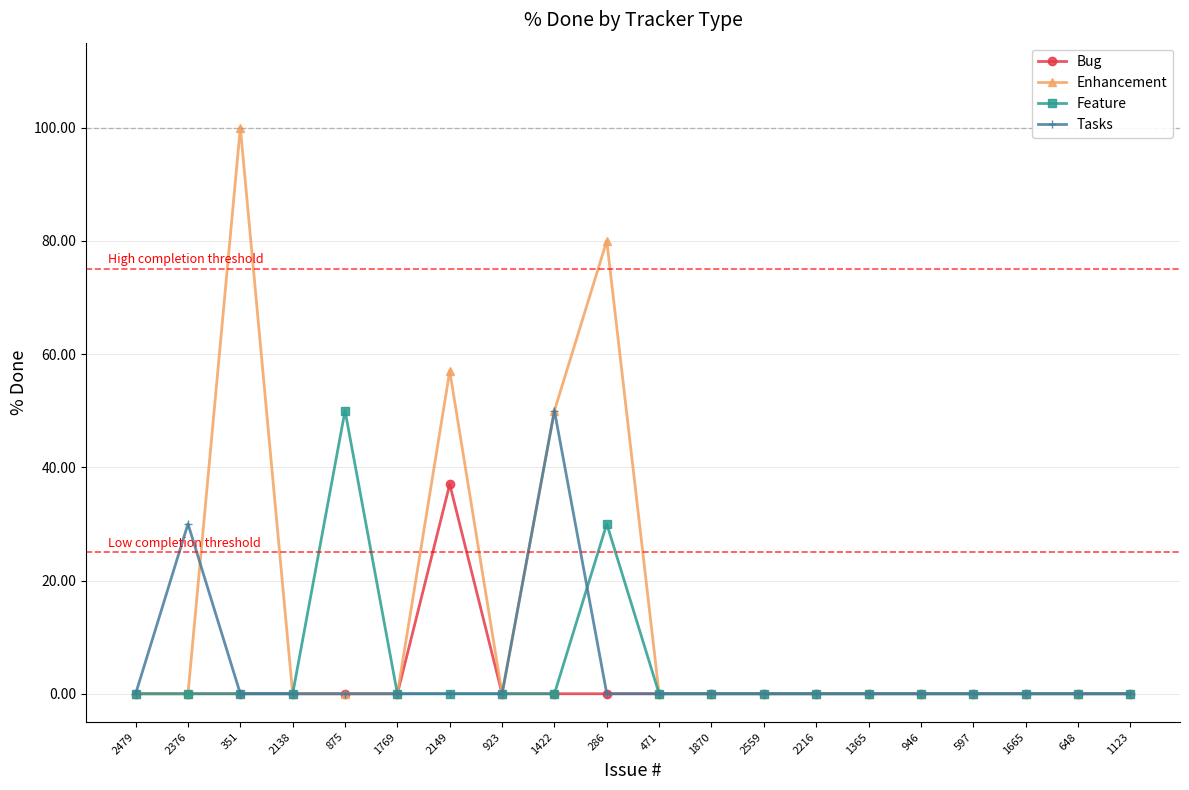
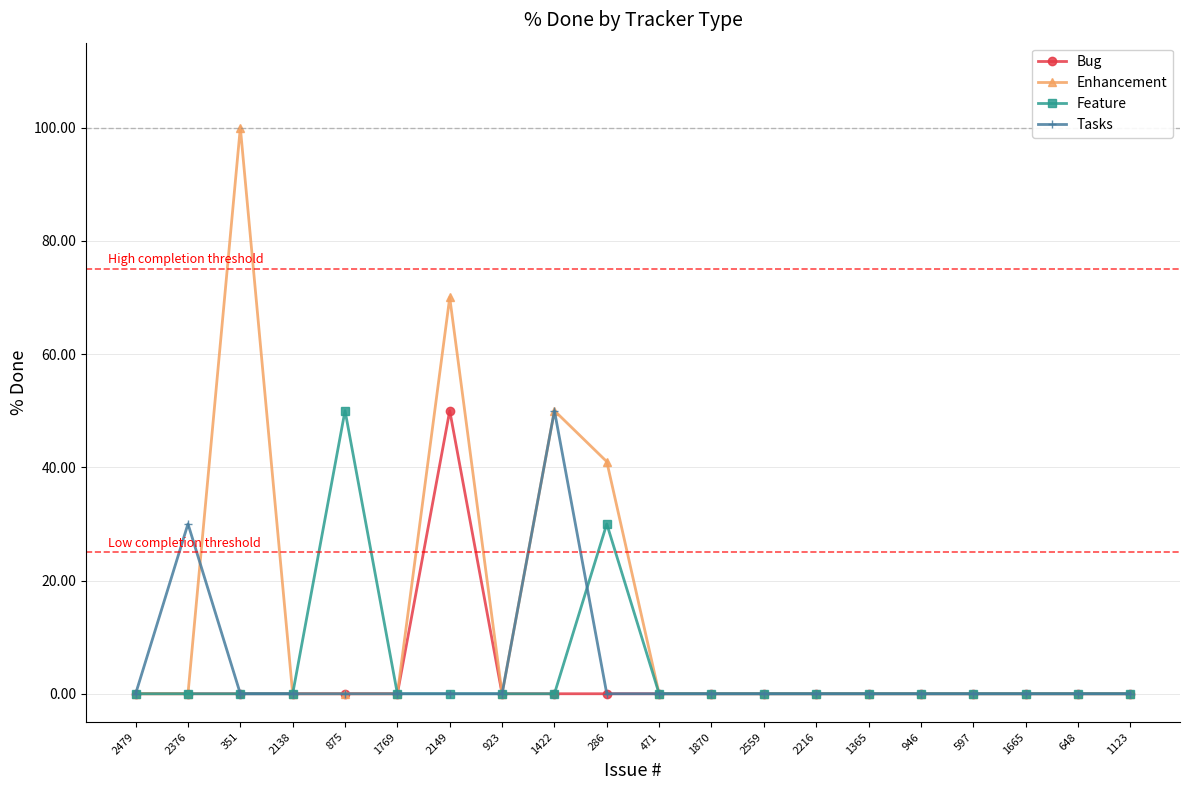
Bug, 2149: 37 -> 50
Enhancement, 2149: 57 -> 70
Enhancement, 286: 80 -> 41
